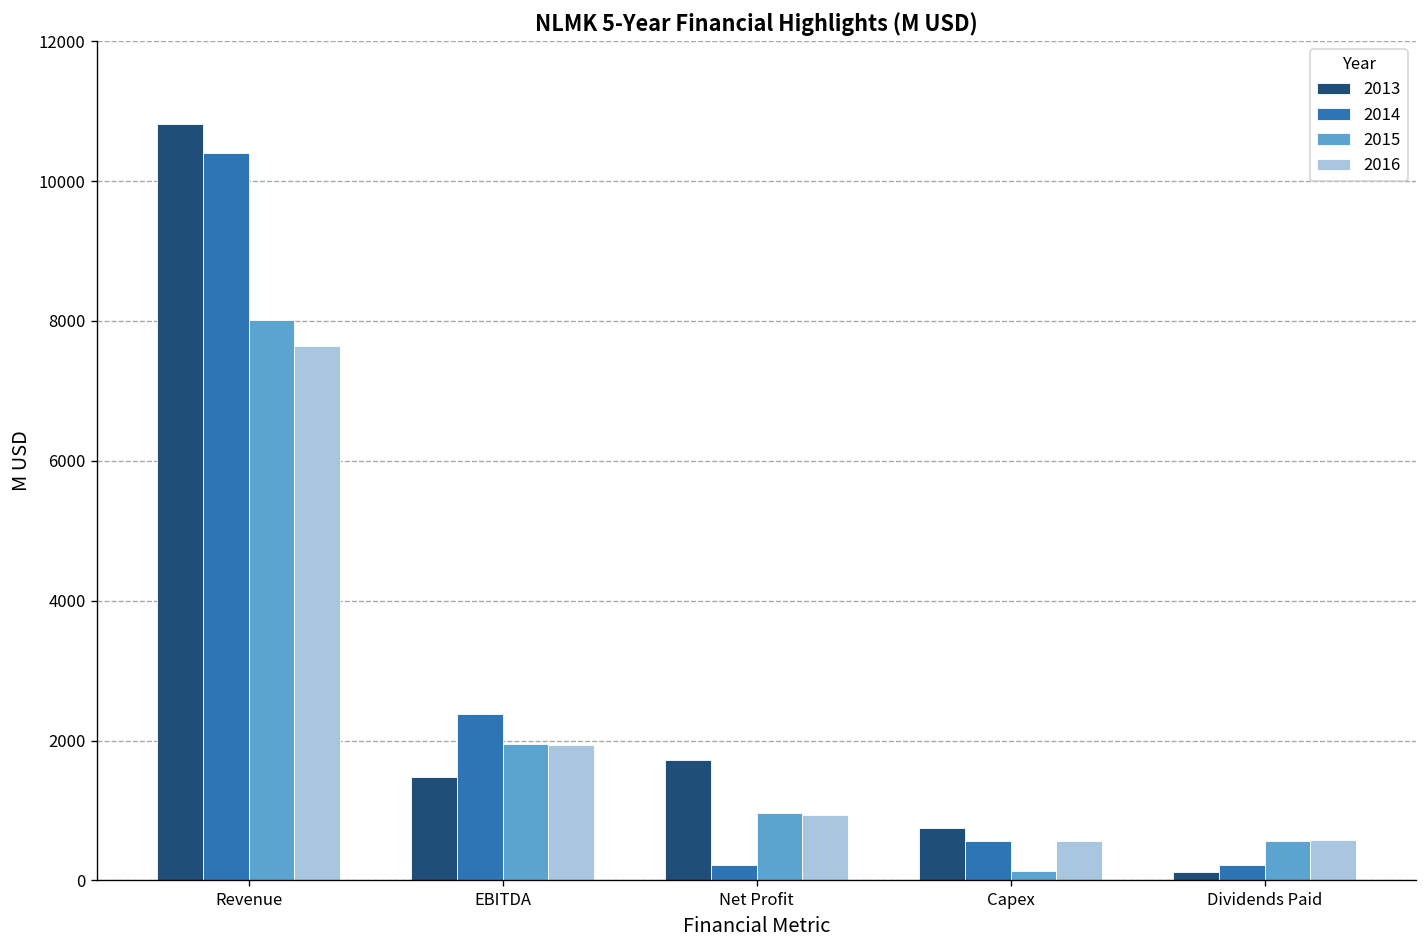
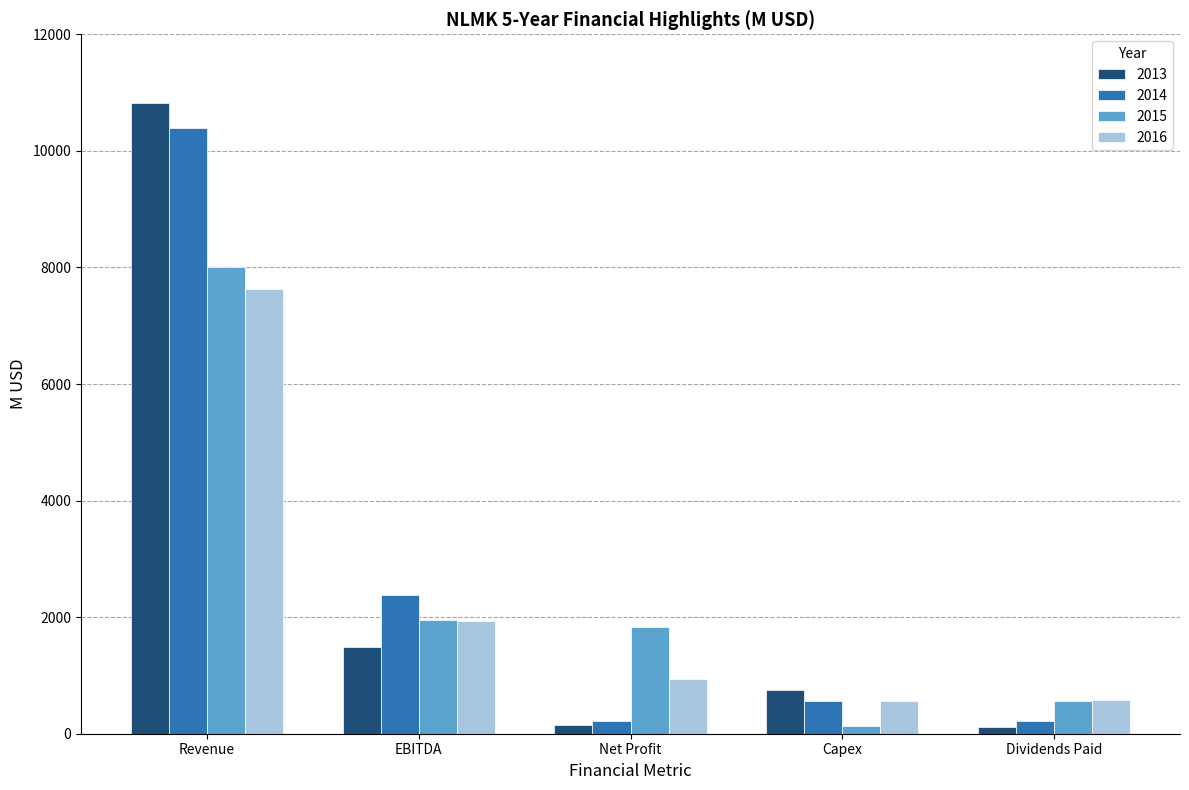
2013, Net Profit: 1700 -> 100
2015, Net Profit: 1000 -> 1800
